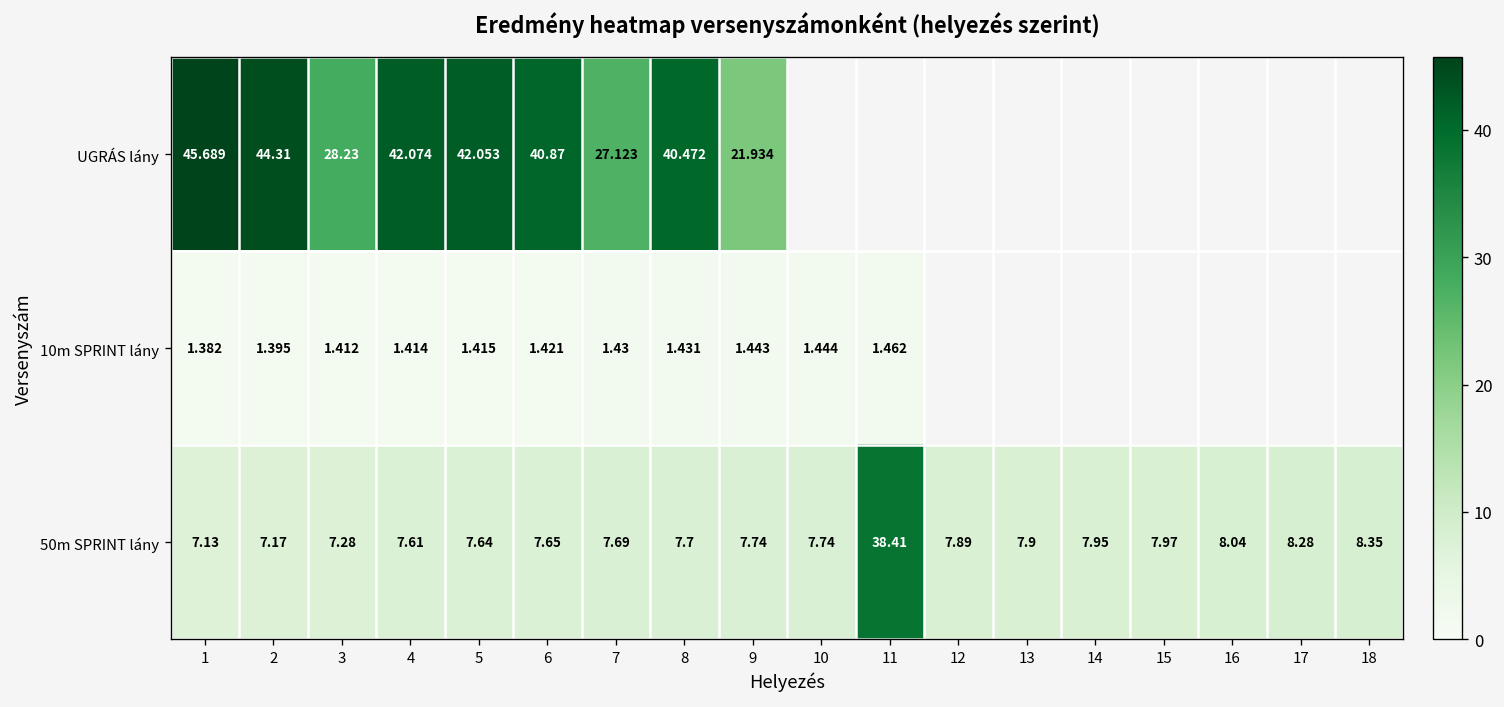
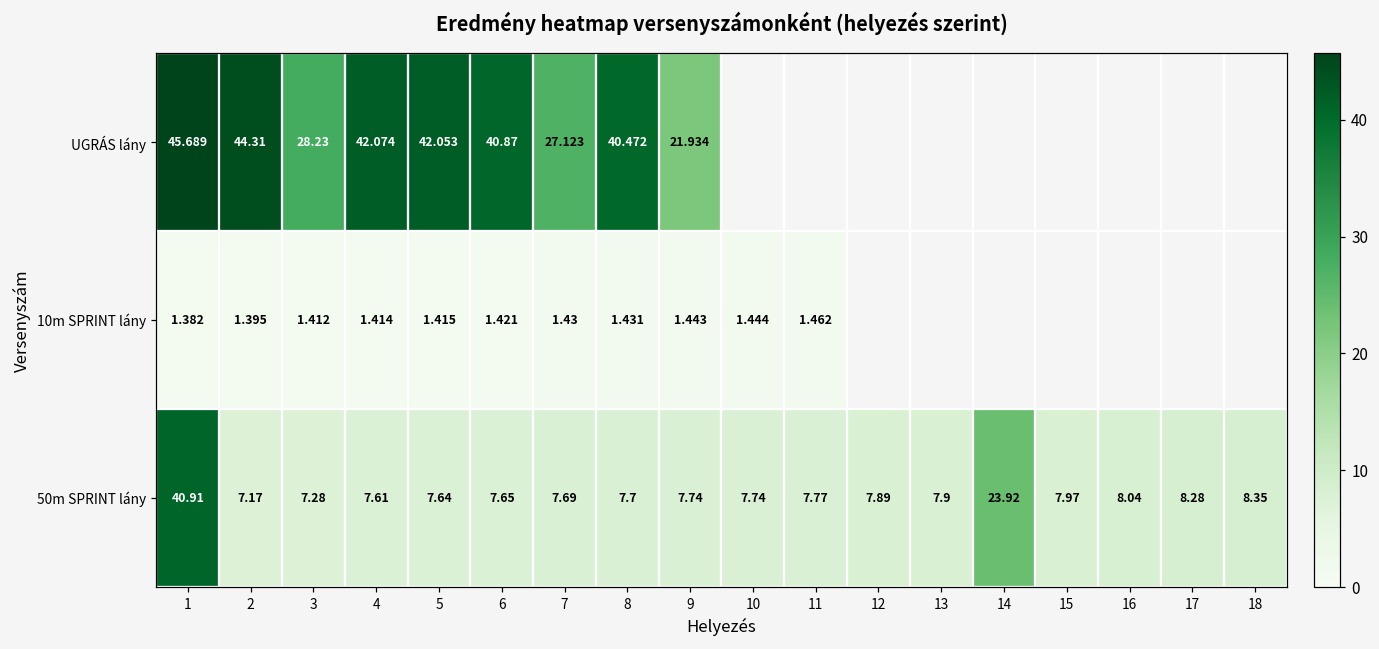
50m SPRINT lány, 1: 7.13 -> 40.91
50m SPRINT lány, 11: 38.41 -> 7.77
50m SPRINT lány, 14: 7.95 -> 23.92
